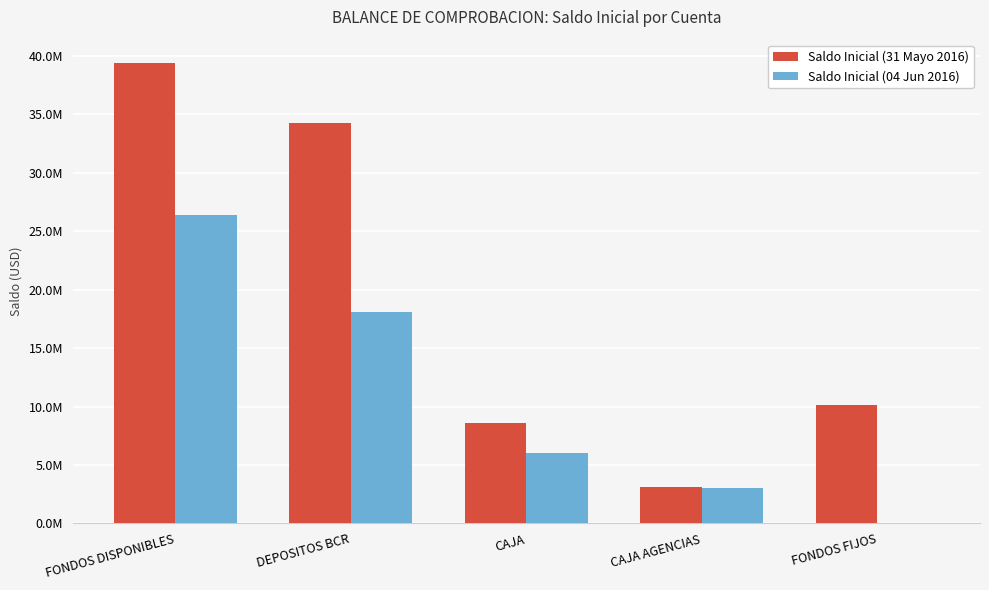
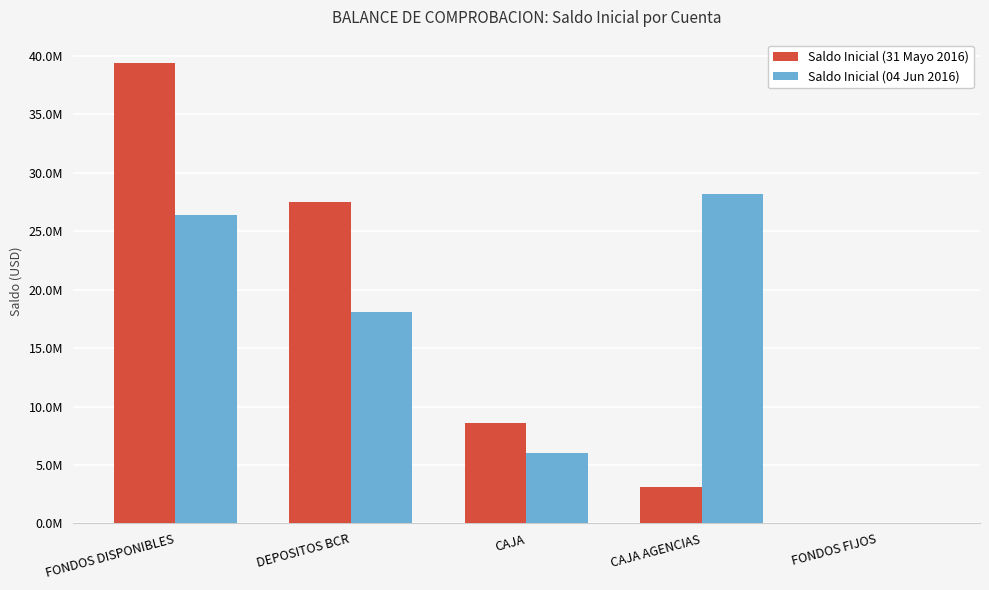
Saldo Inicial (31 Mayo 2016), DEPOSITOS BCR: 34200000 -> 27500000
Saldo Inicial (04 Jun 2016), CAJA AGENCIAS: 3000000 -> 28200000
Saldo Inicial (31 Mayo 2016), FONDOS FIJOS: 10200000 -> 100000
